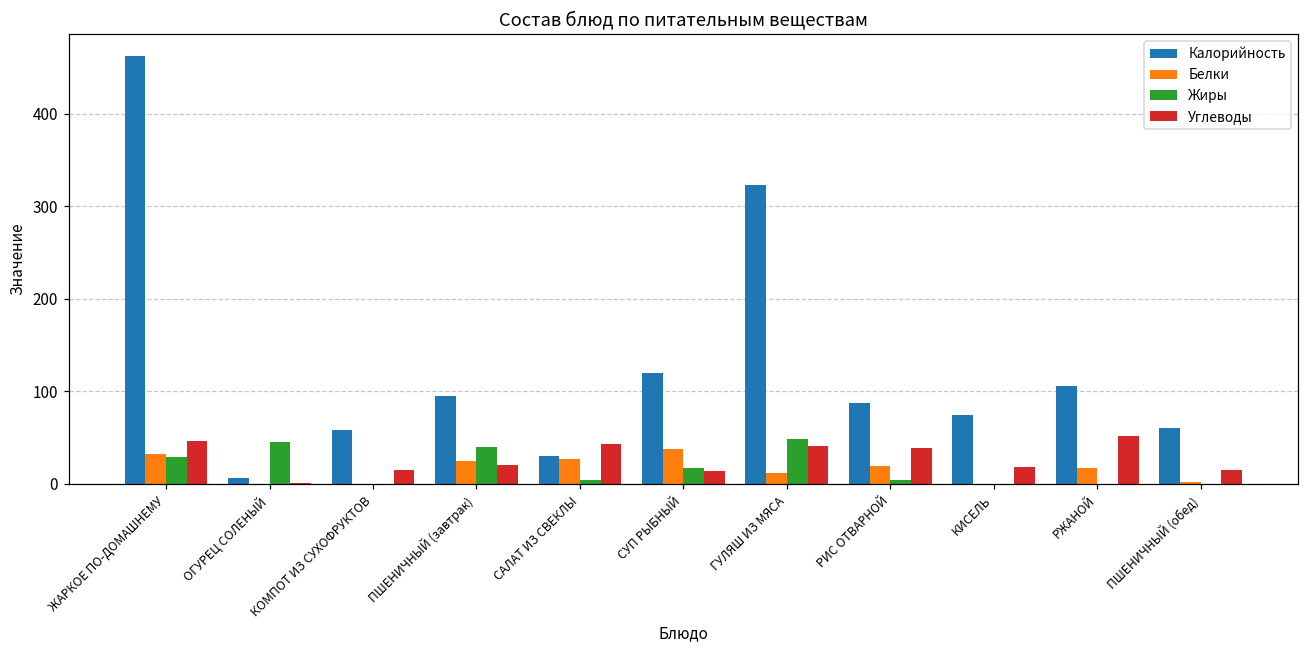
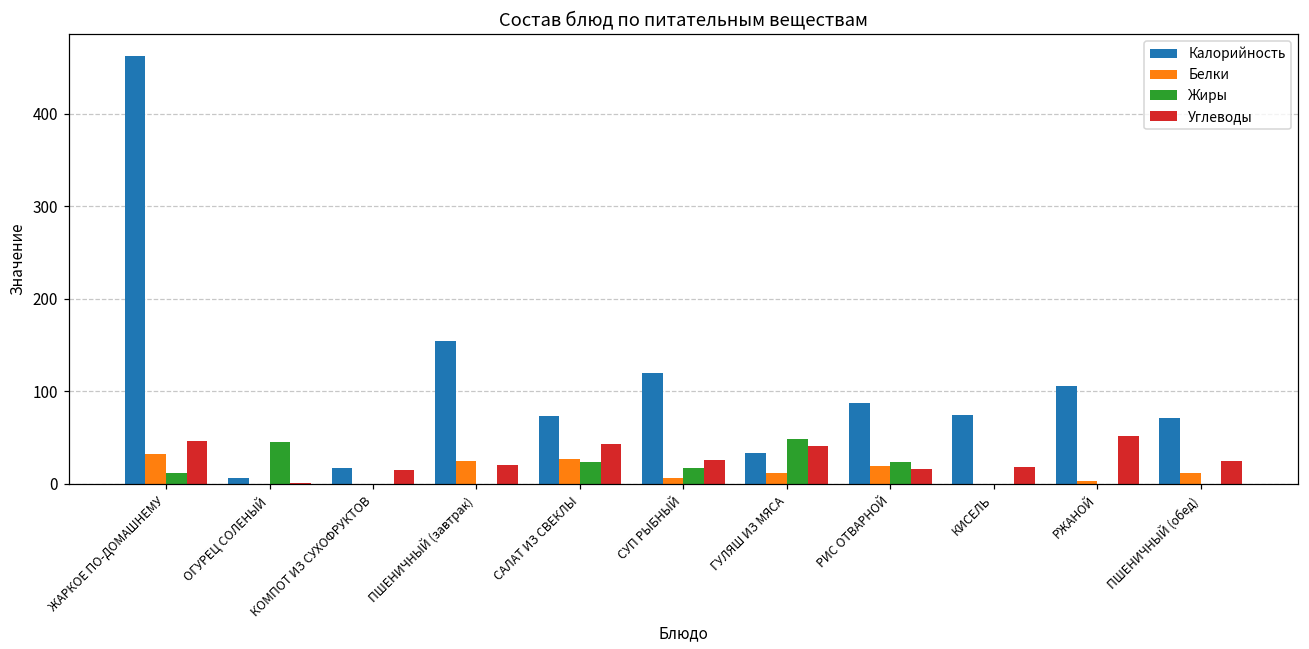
Жиры, ЖАРКОЕ ПО-ДОМАШНЕМУ: 30 -> 10
Калорийность, КОМПОТ ИЗ СУХОФРУКТОВ: 60 -> 20
Калорийность, ПШЕНИЧНЫЙ (завтрак): 90 -> 150
Жиры, ПШЕНИЧНЫЙ (завтрак): 40 -> 0
Калорийность, САЛАТ ИЗ СВЕКЛЫ: 30 -> 70
Жиры, САЛАТ ИЗ СВЕКЛЫ: 0 -> 20
Белки, СУП РЫБНЫЙ: 40 -> 10
Углеводы, СУП РЫБНЫЙ: 10 -> 30
Калорийность, ГУЛЯШ ИЗ МЯСА: 320 -> 30
Жиры, РИС ОТВАРНОЙ: 0 -> 20
Углеводы, РИС ОТВАРНОЙ: 40 -> 20
Белки, РЖАНОЙ: 20 -> 0
Калорийность, ПШЕНИЧНЫЙ (обед): 60 -> 70
Белки, ПШЕНИЧНЫЙ (обед): 0 -> 10
Углеводы, ПШЕНИЧНЫЙ (обед): 15 -> 25
